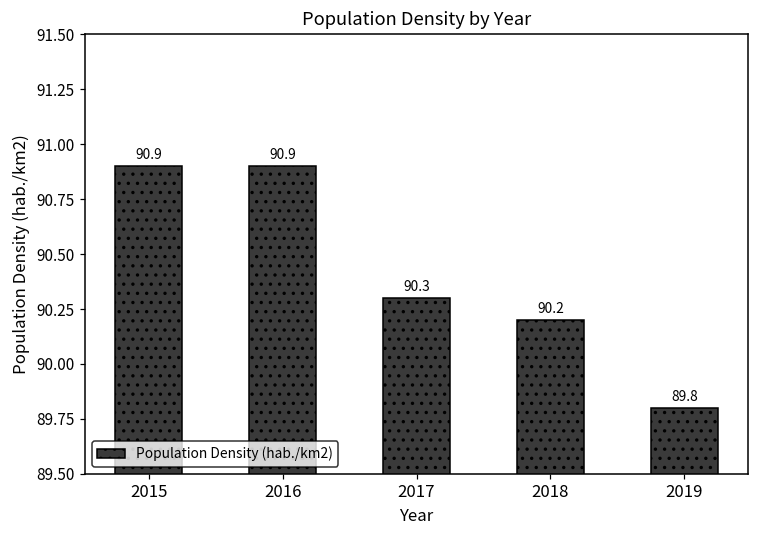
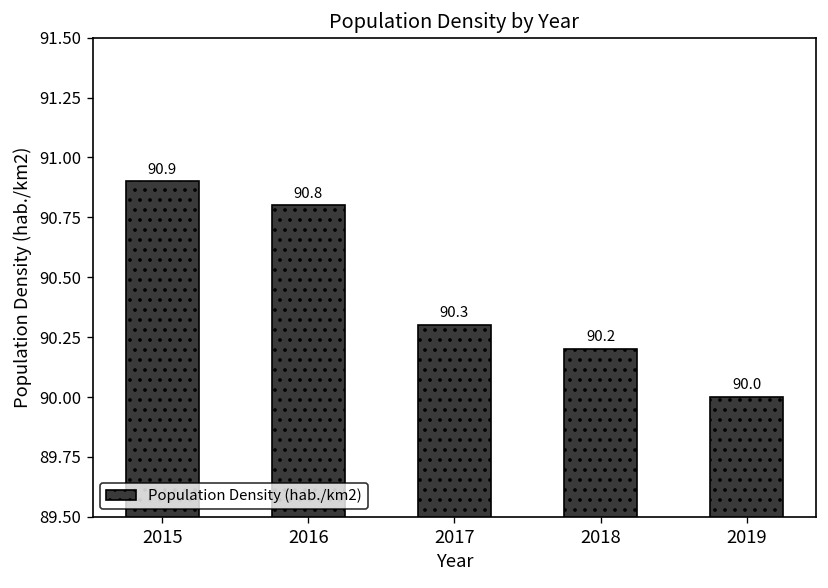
2016: 90.9 -> 90.8
2019: 89.8 -> 90.0
